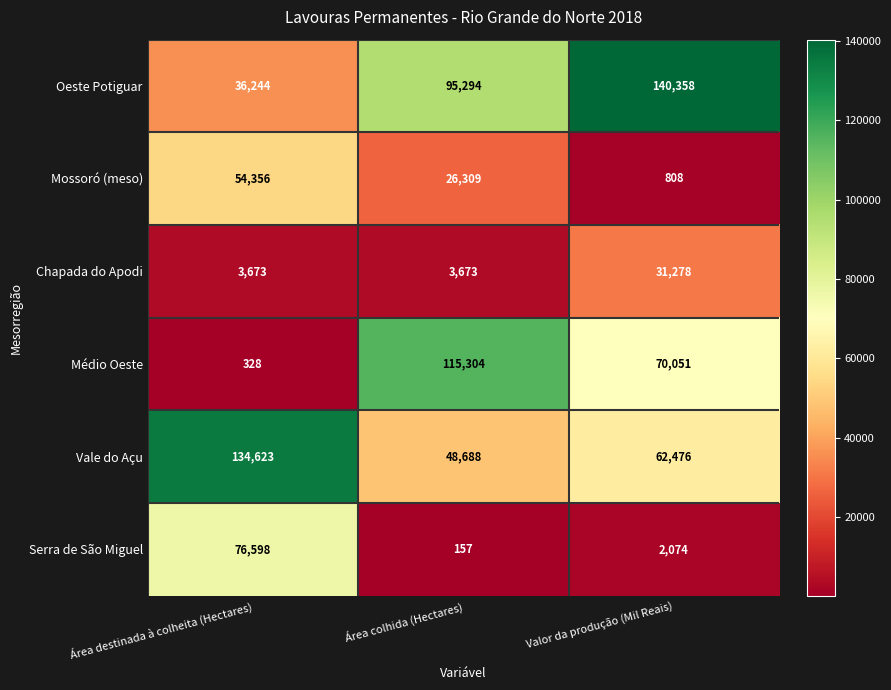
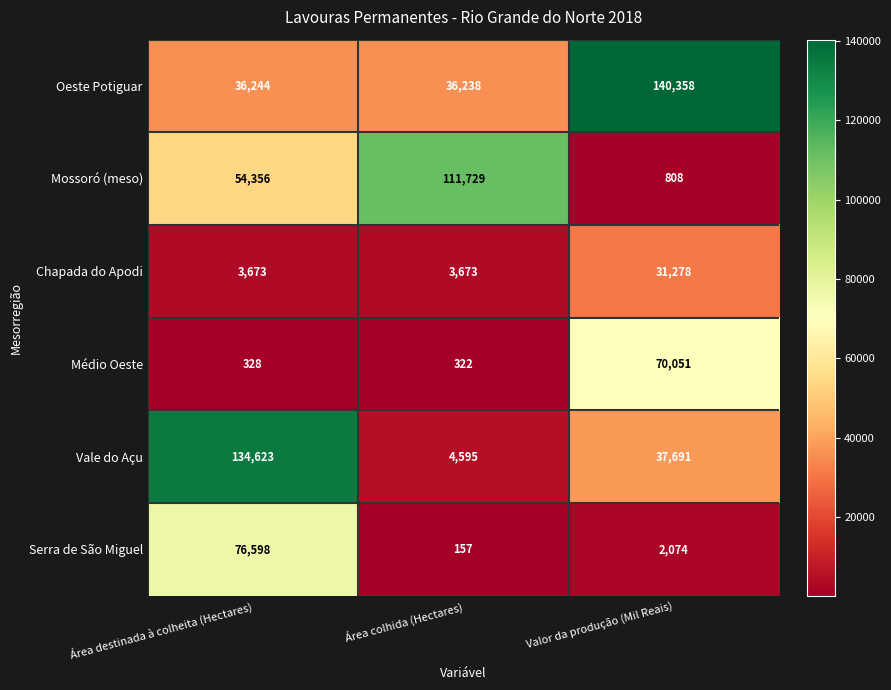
Oeste Potiguar, Área colhida (Hectares): 95,294 -> 36,238
Mossoró (meso), Área colhida (Hectares): 26,309 -> 111,729
Médio Oeste, Área colhida (Hectares): 115,304 -> 322
Vale do Açu, Área colhida (Hectares): 48,688 -> 4,595
Vale do Açu, Valor da produção (Mil Reais): 62,476 -> 37,691
